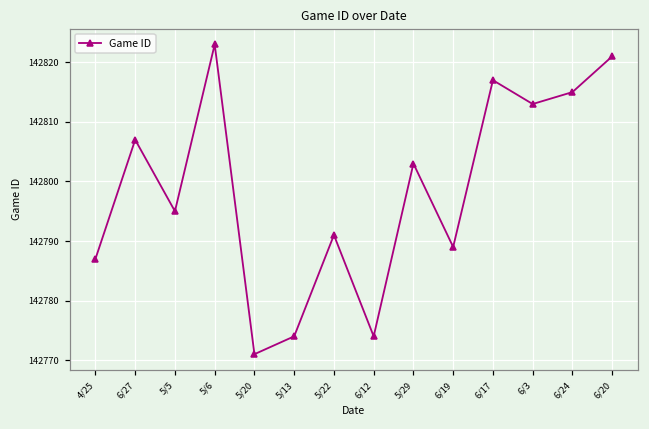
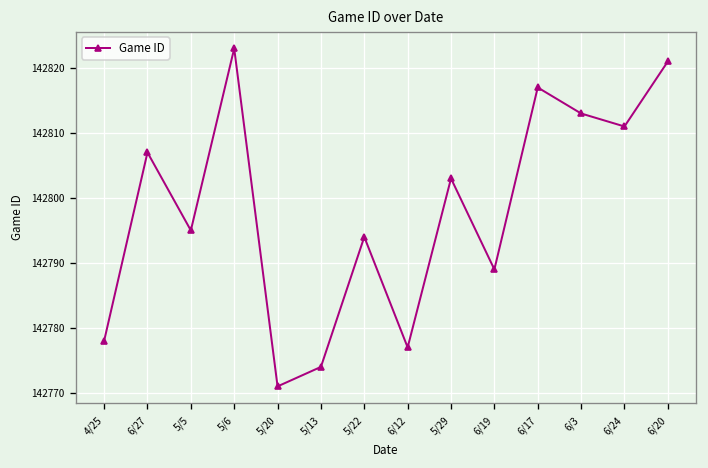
4/25: 142787 -> 142778
5/22: 142791 -> 142794
6/12: 142774 -> 142777
6/24: 142815 -> 142811
